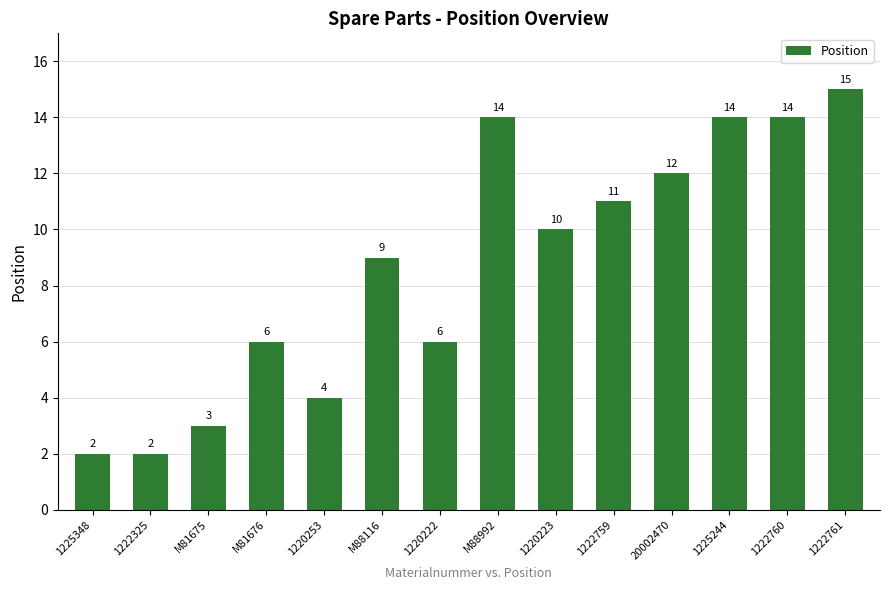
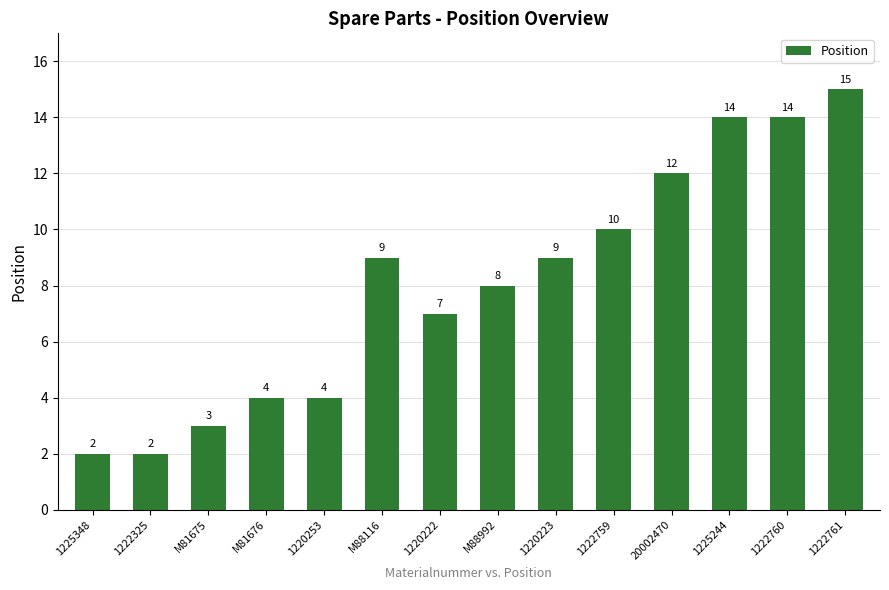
M81676: 6 -> 4
1220222: 6 -> 7
M88992: 14 -> 8
1220223: 10 -> 9
1222759: 11 -> 10
